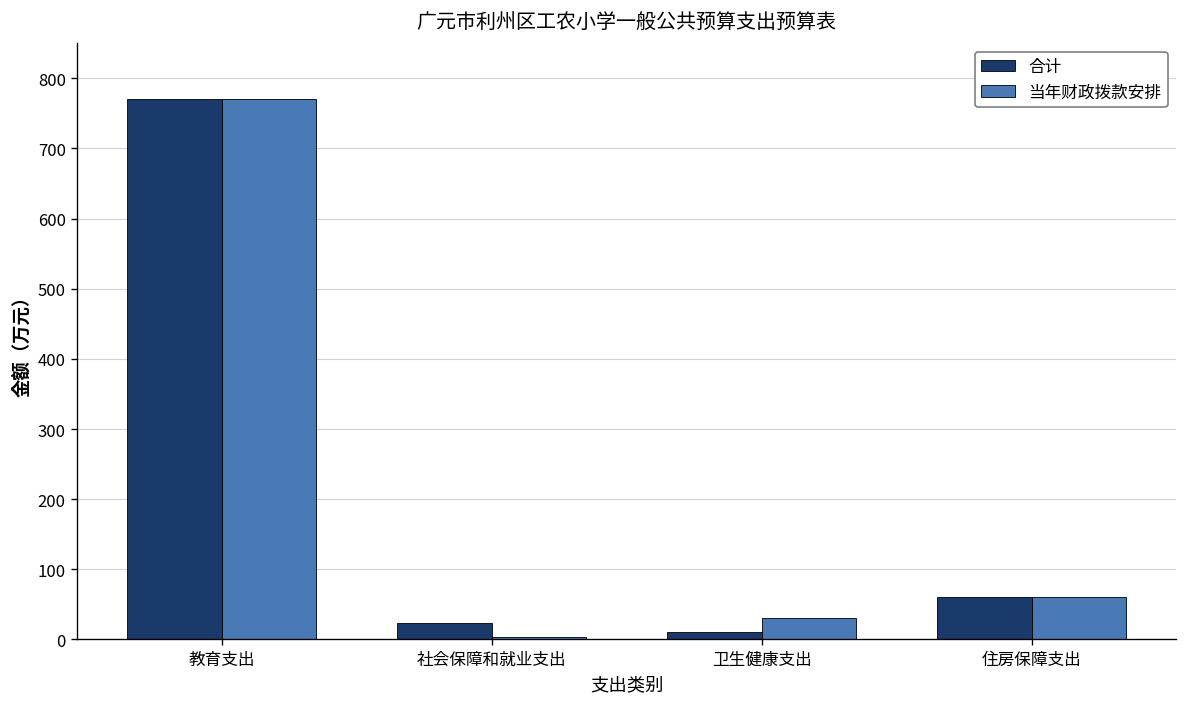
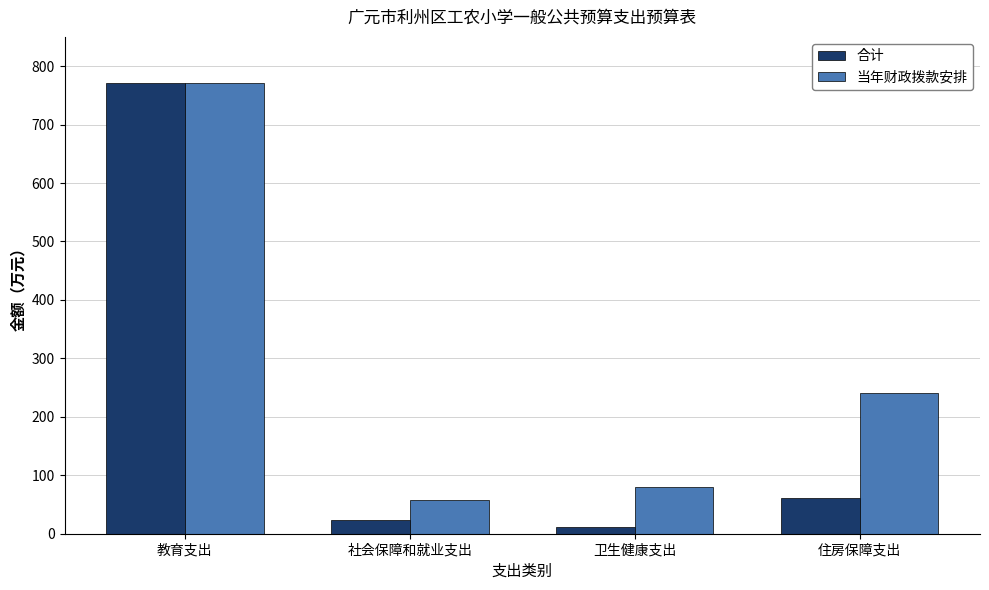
当年财政拨款安排, 社会保障和就业支出: 0 -> 60
当年财政拨款安排, 卫生健康支出: 30 -> 80
当年财政拨款安排, 住房保障支出: 60 -> 240
